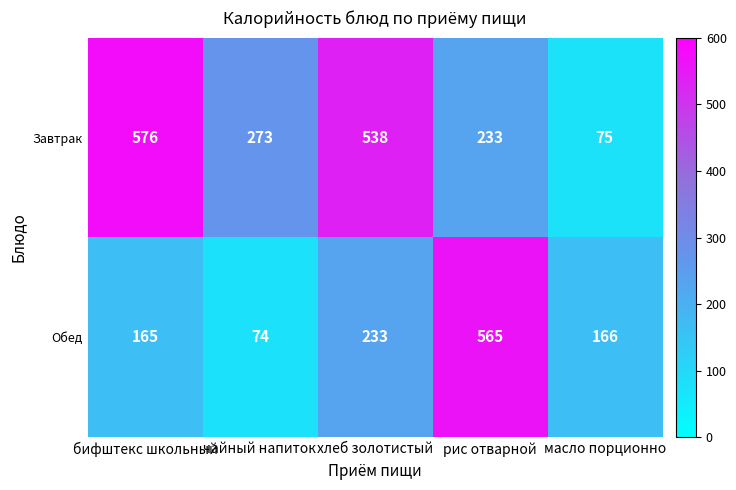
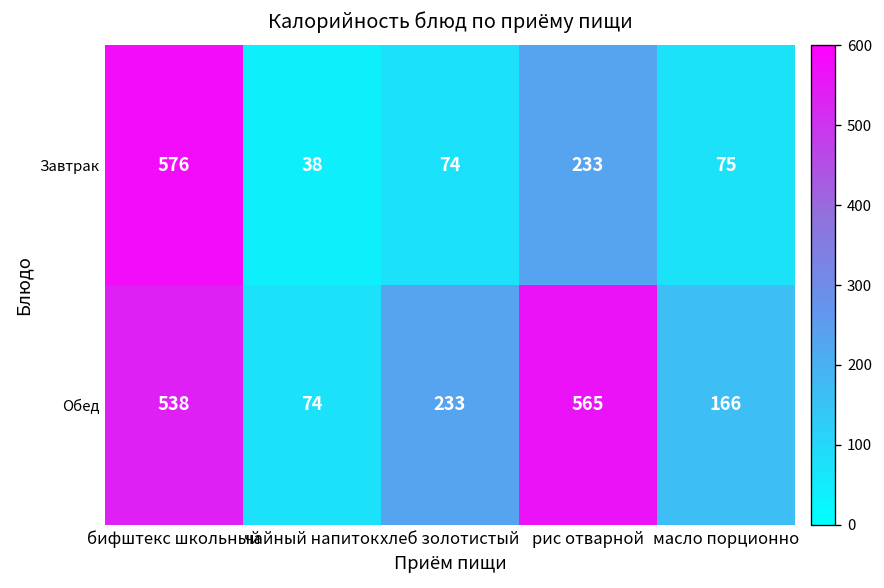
Завтрак, чайный напиток: 273 -> 38
Завтрак, хлеб золотистый: 538 -> 74
Обед, бифштекс школьный: 165 -> 538
